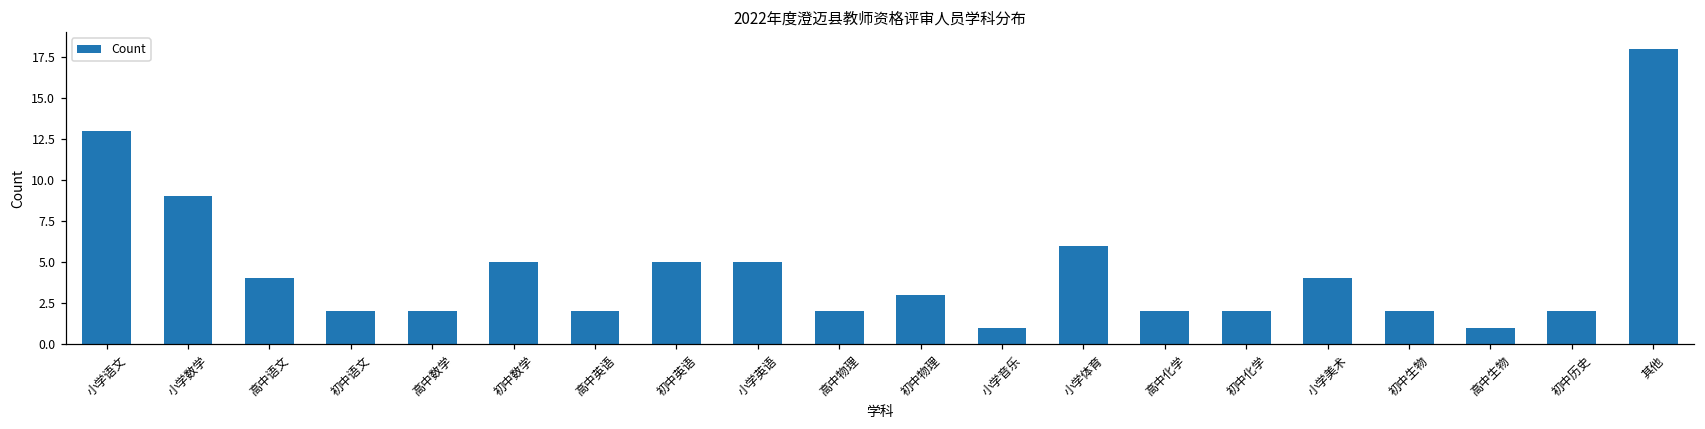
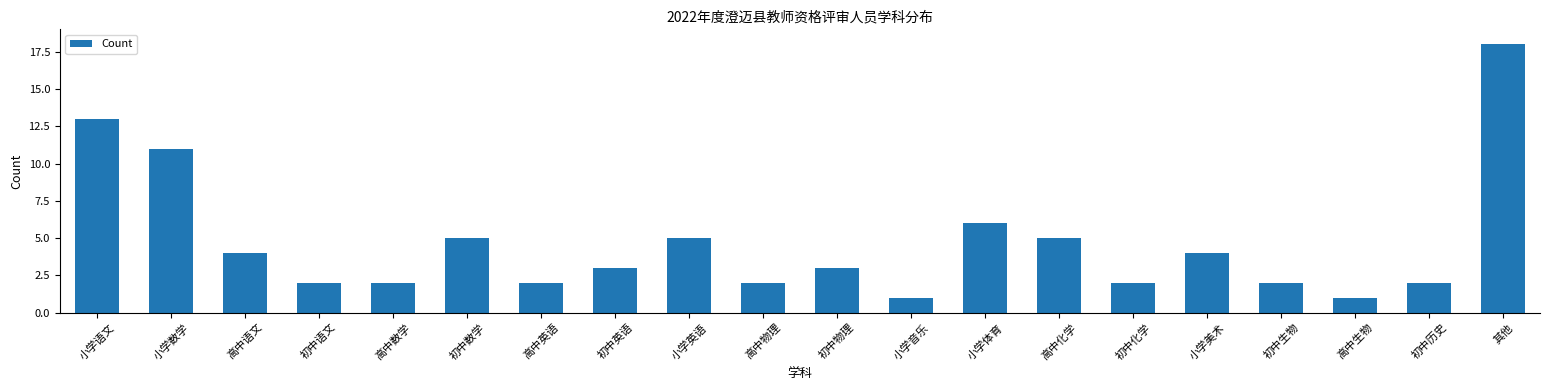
小学数学: 9 -> 11
初中英语: 5 -> 3
高中化学: 2 -> 5
